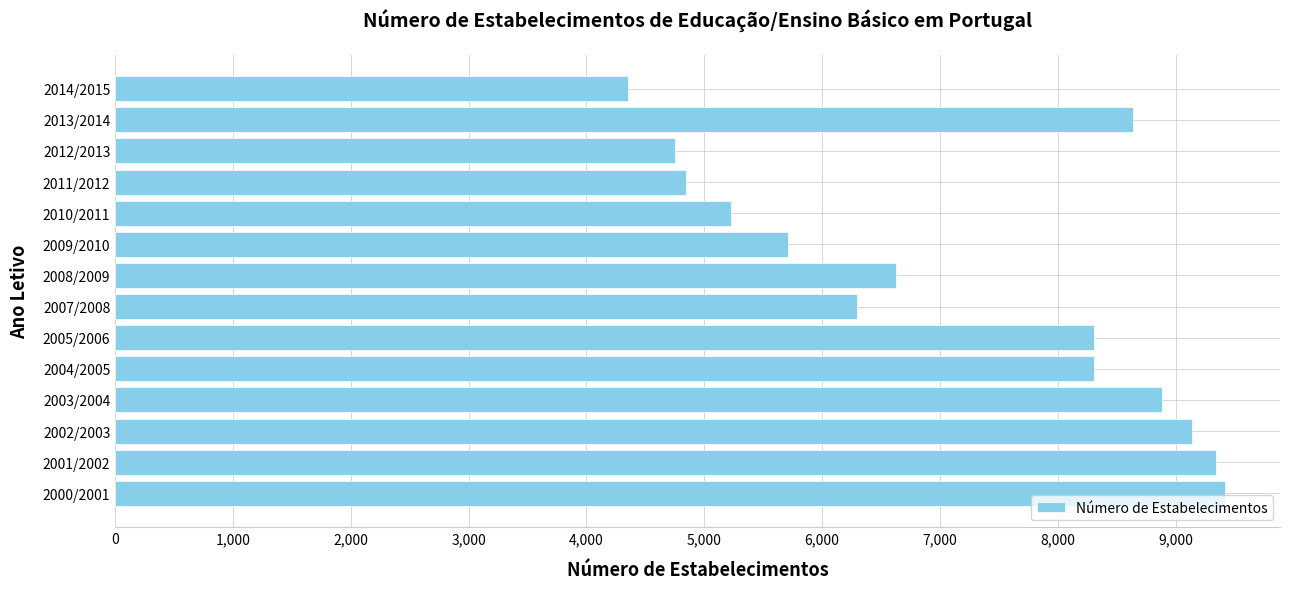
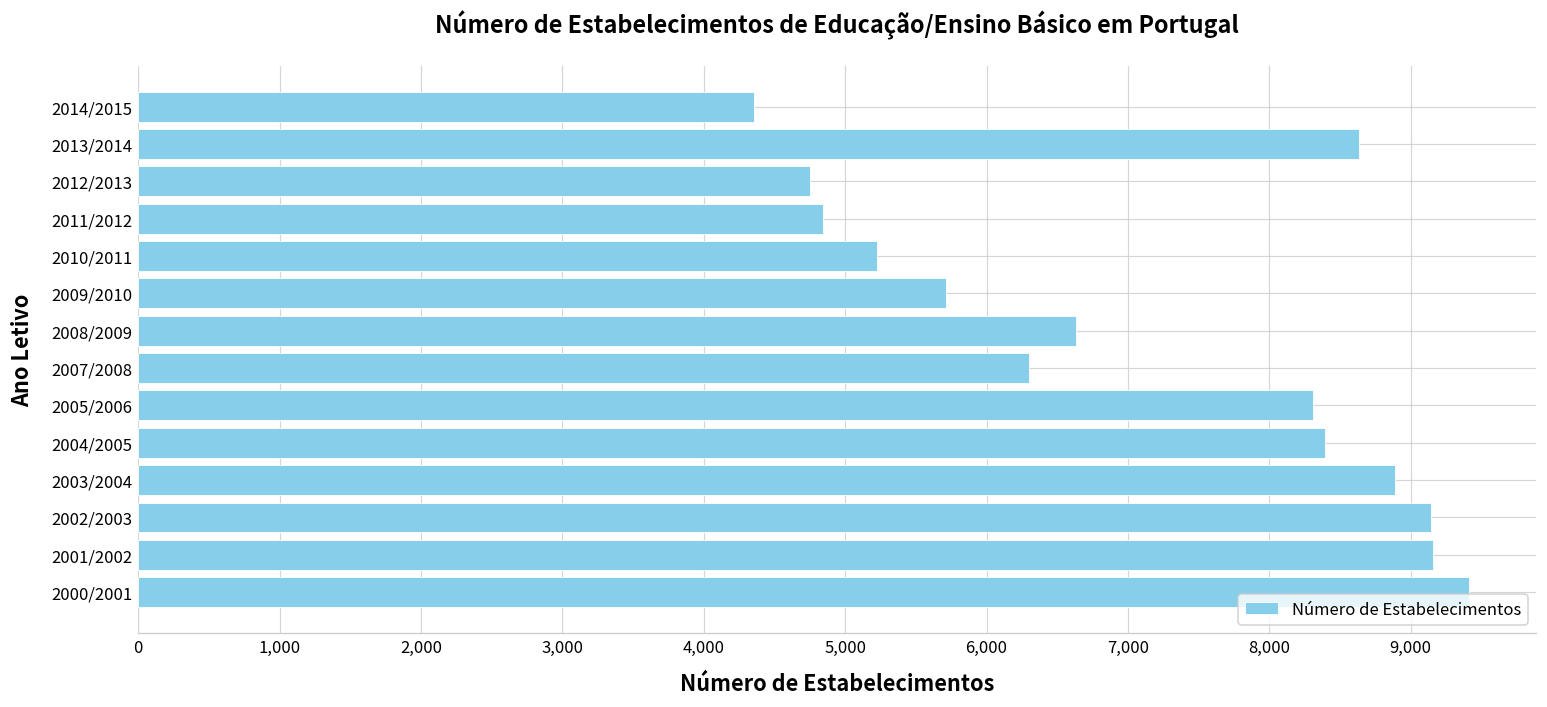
2004/2005: 8,310 -> 8,400
2001/2002: 9,340 -> 9,160
